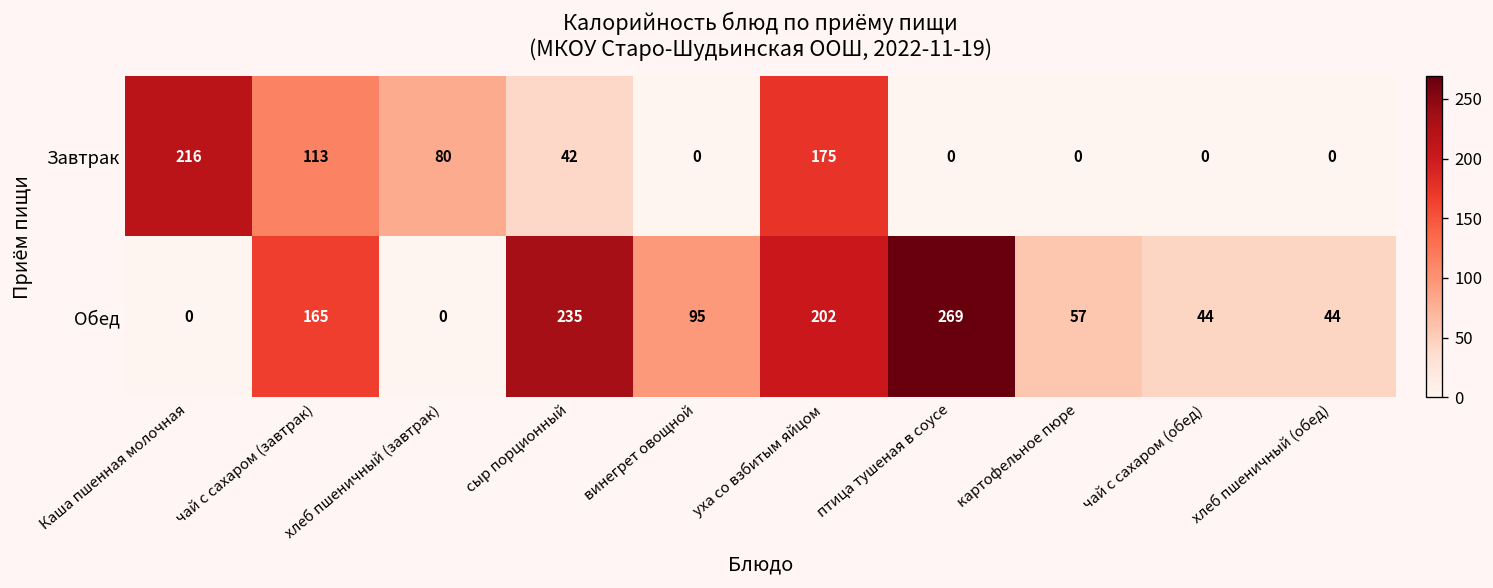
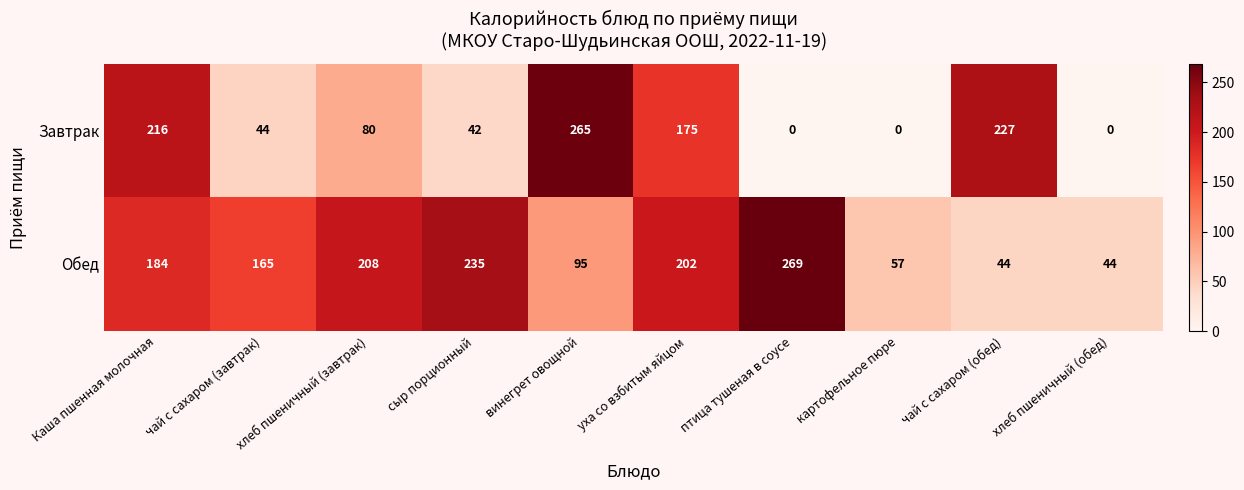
Завтрак, чай с сахаром (завтрак): 113 -> 44
Завтрак, винегрет овощной: 0 -> 265
Завтрак, чай с сахаром (обед): 0 -> 227
Обед, Каша пшенная молочная: 0 -> 184
Обед, хлеб пшеничный (завтрак): 0 -> 208
